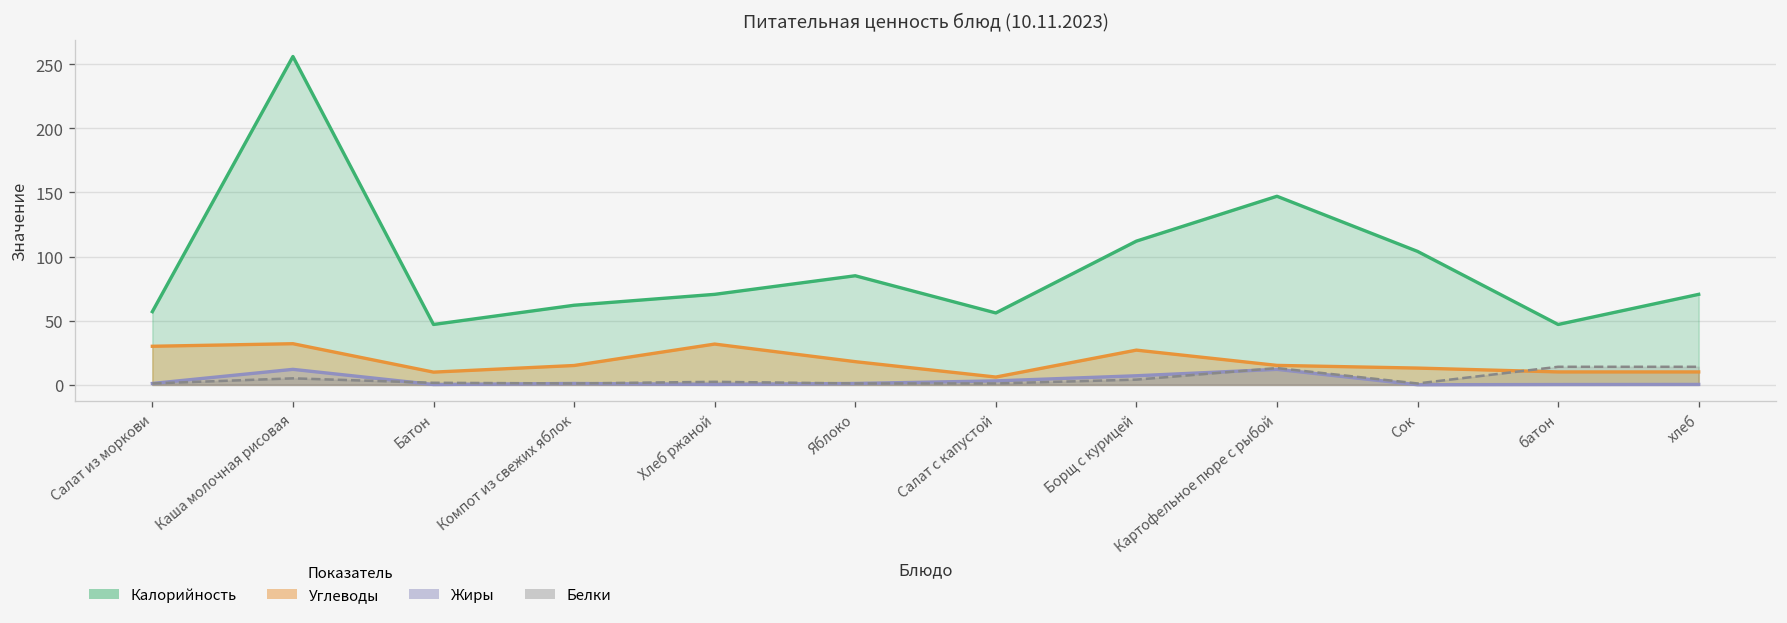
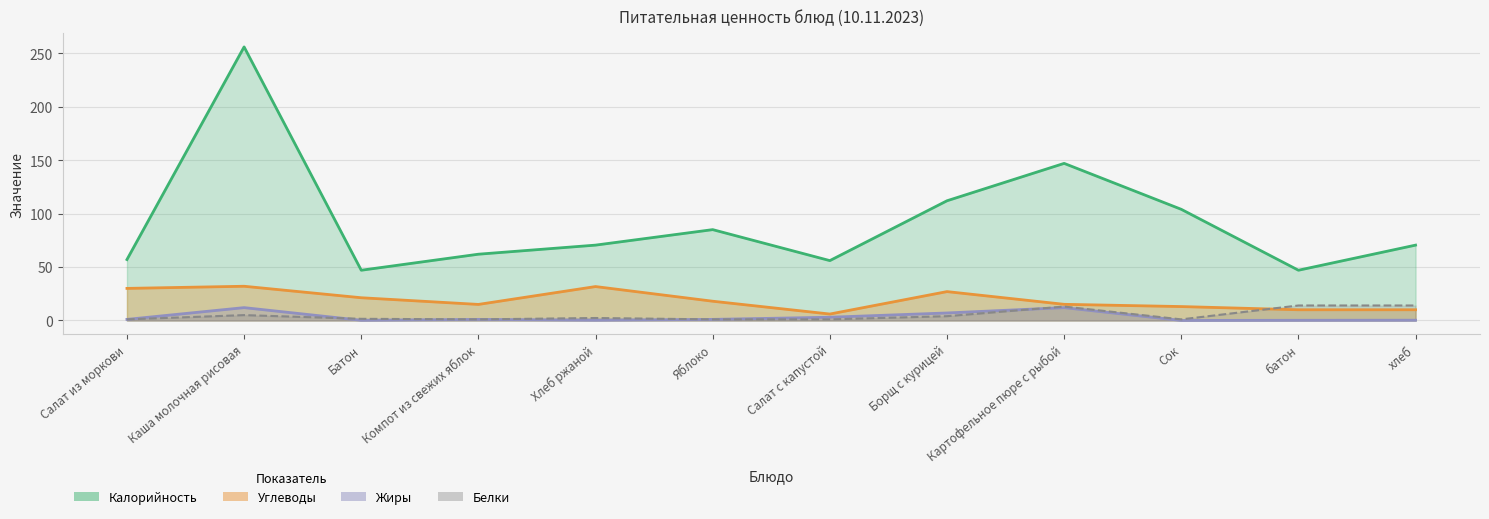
Углеводы, Батон: 10 -> 21
